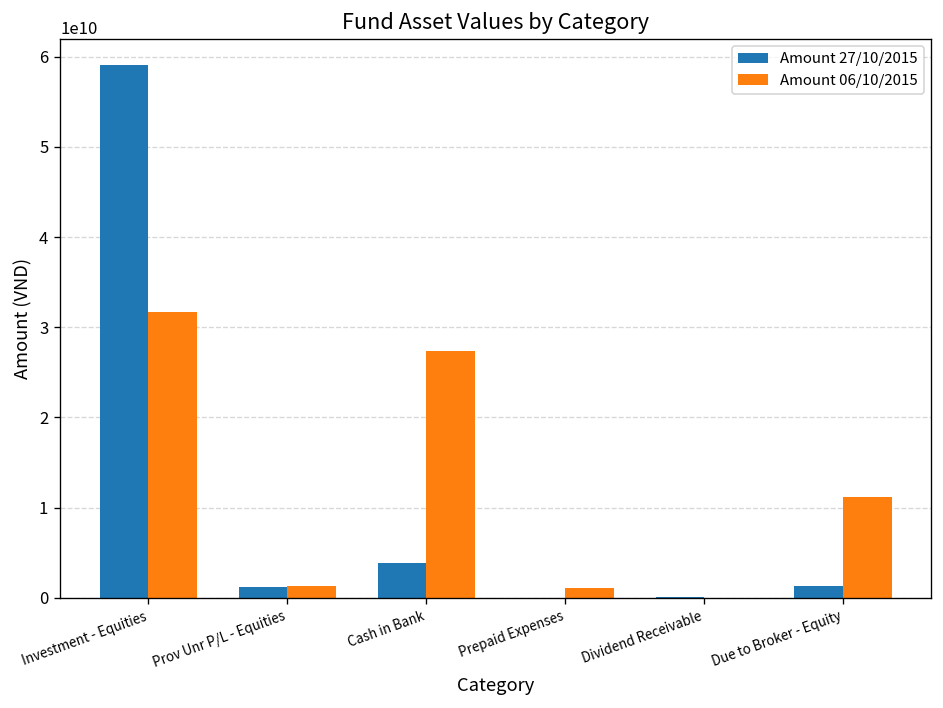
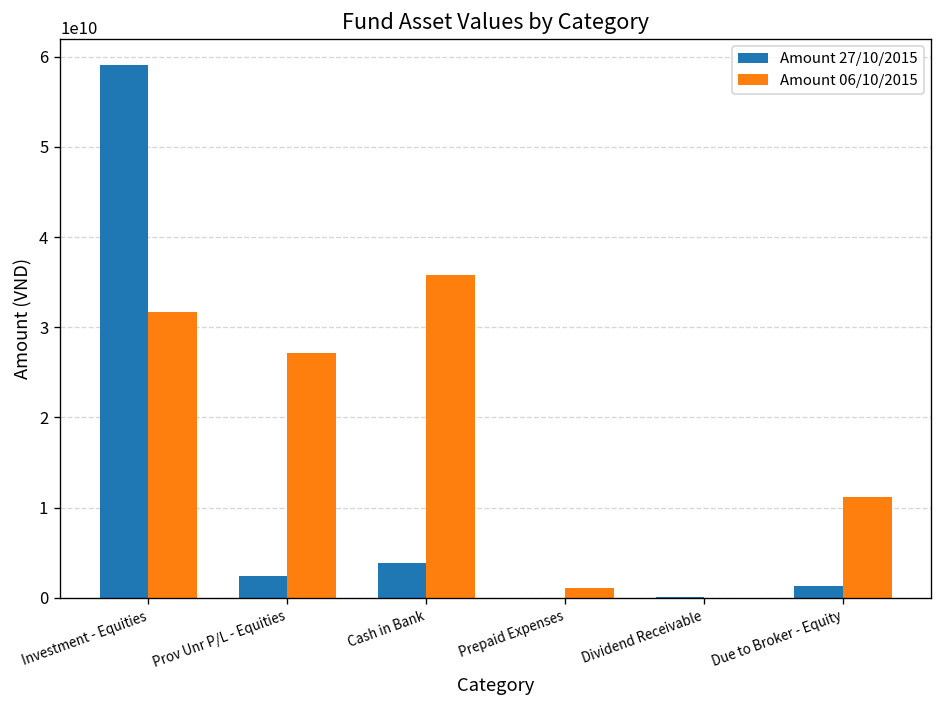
Amount 27/10/2015, Prov Unr P/L - Equities: 1000000000 -> 2000000000
Amount 06/10/2015, Prov Unr P/L - Equities: 1000000000 -> 27000000000
Amount 06/10/2015, Cash in Bank: 27000000000 -> 36000000000
